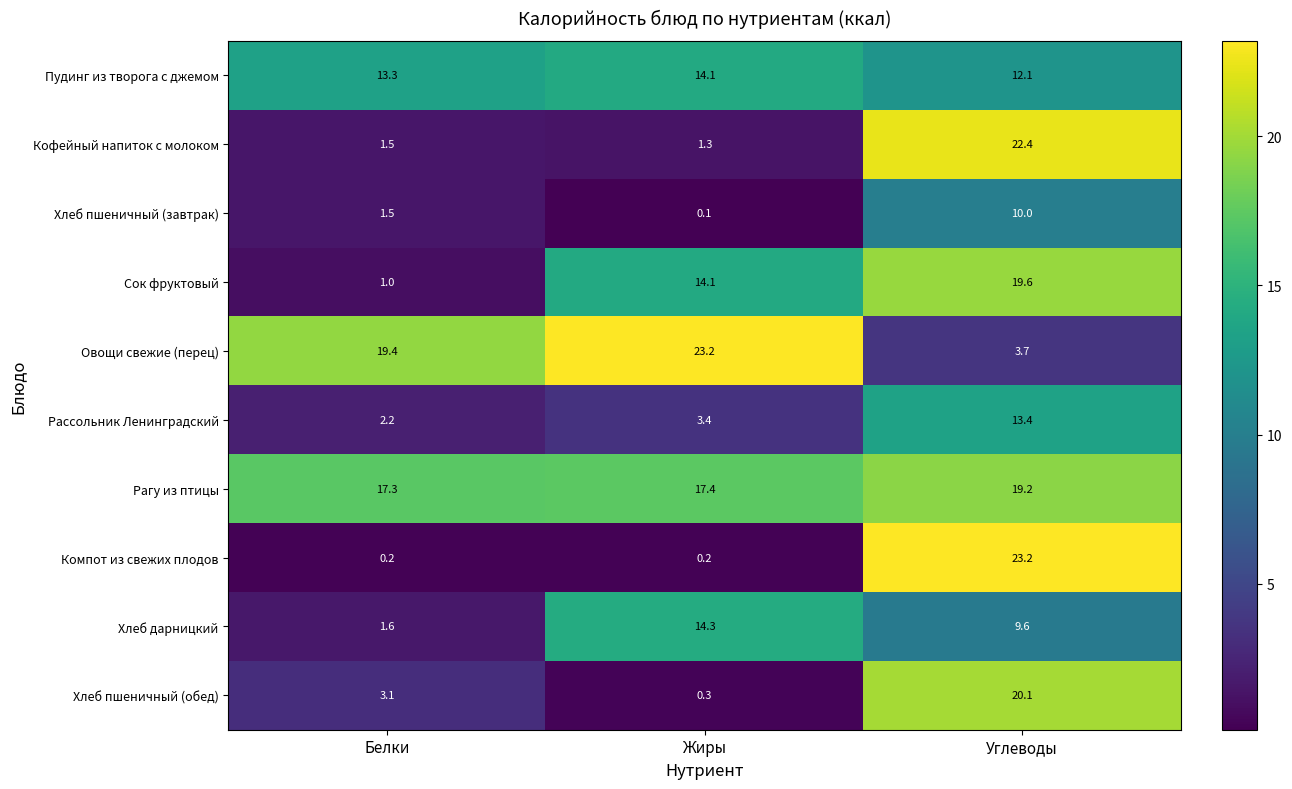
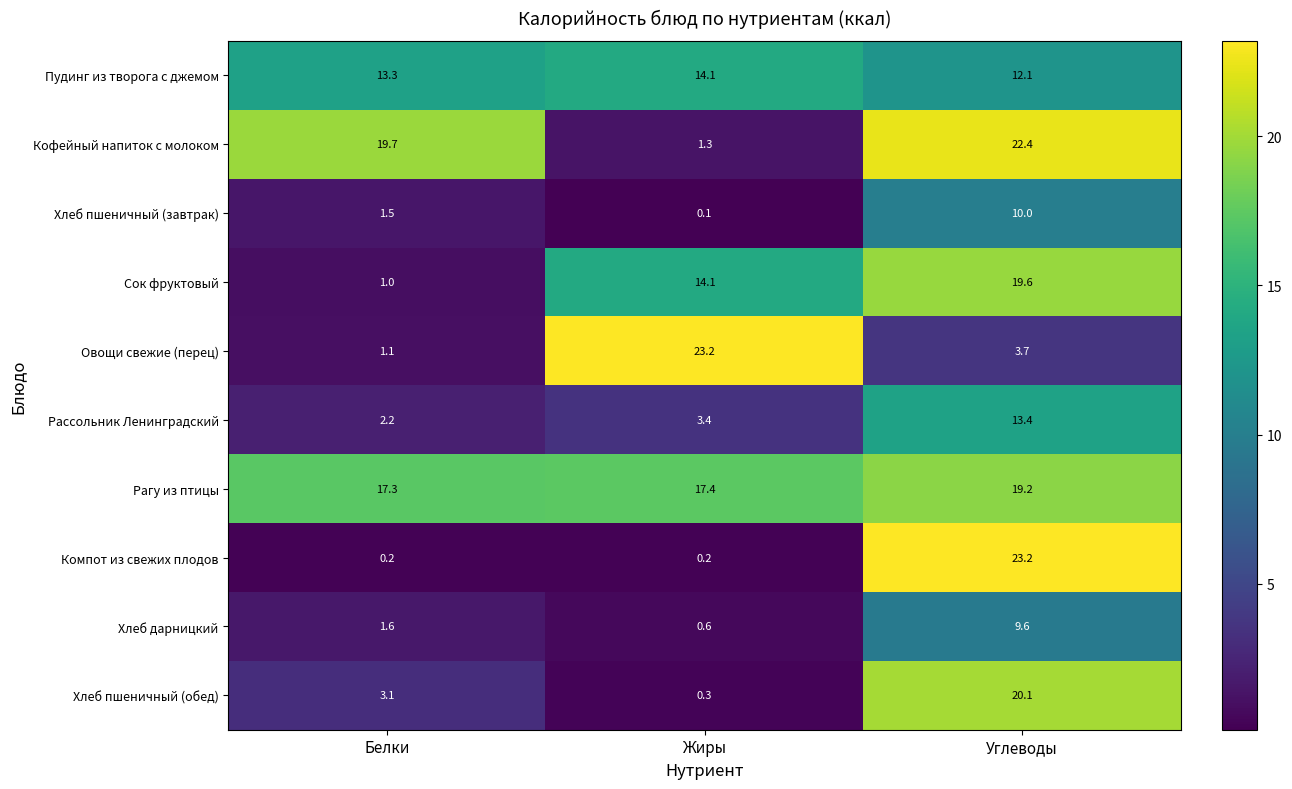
Кофейный напиток с молоком, Белки: 1.5 -> 19.7
Овощи свежие (перец), Белки: 19.4 -> 1.1
Хлеб дарницкий, Жиры: 14.3 -> 0.6
